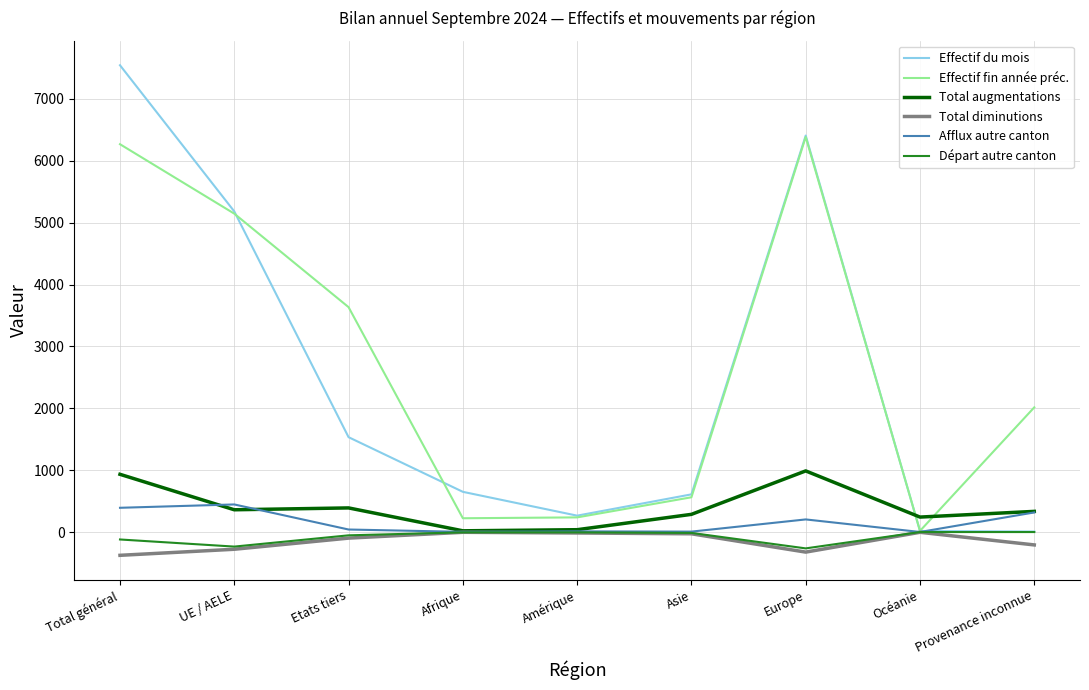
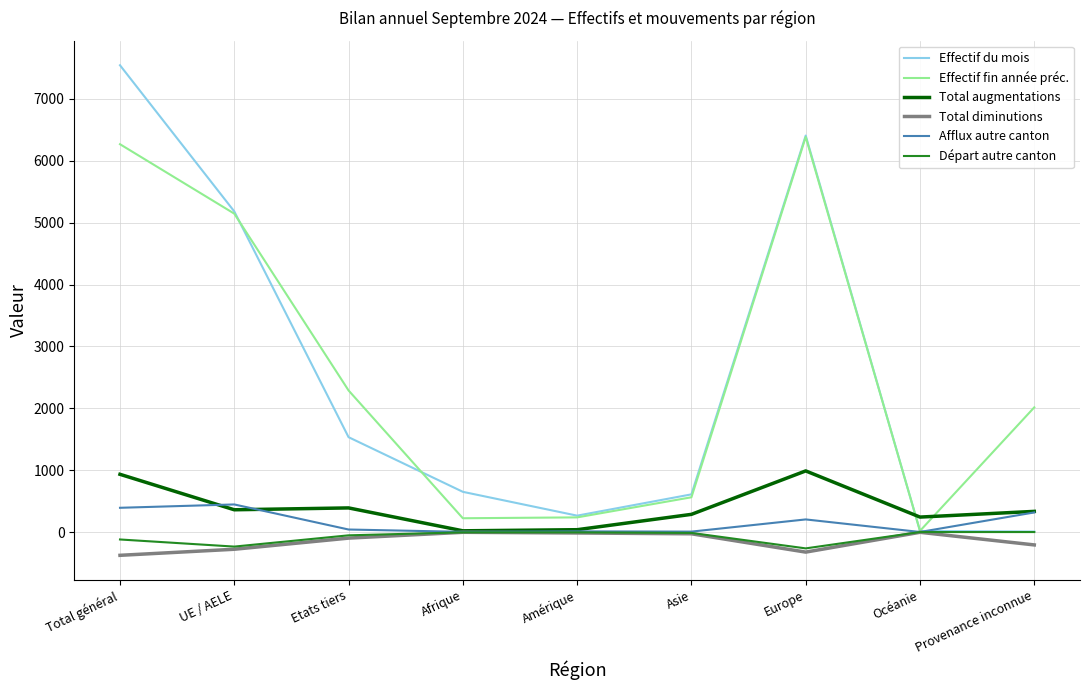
Effectif fin année préc., Etats tiers: 3600 -> 2300
